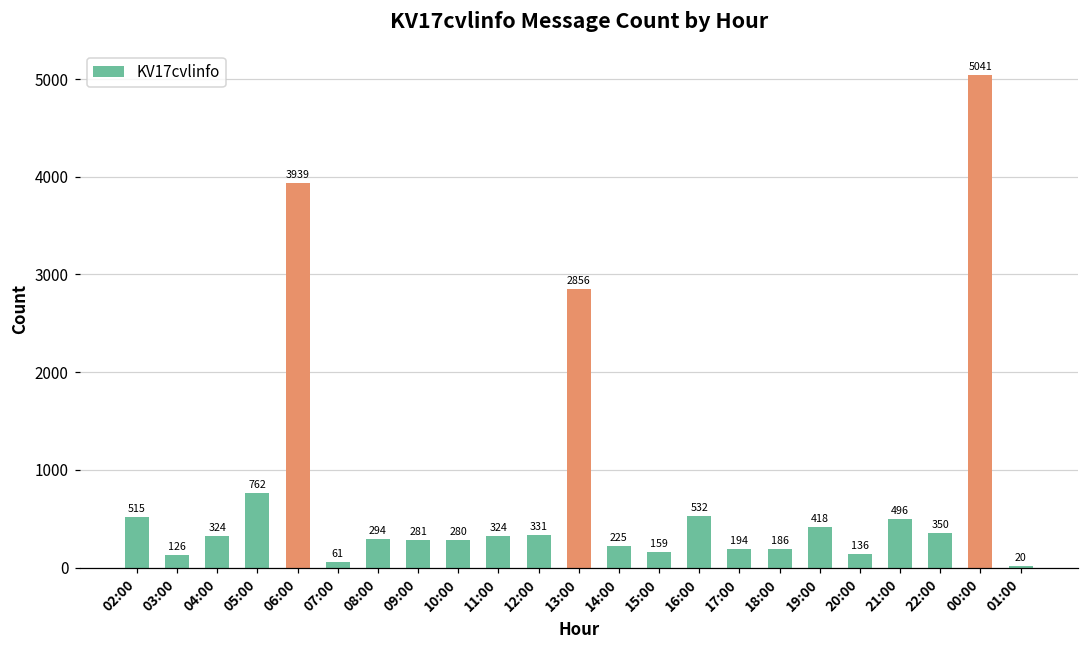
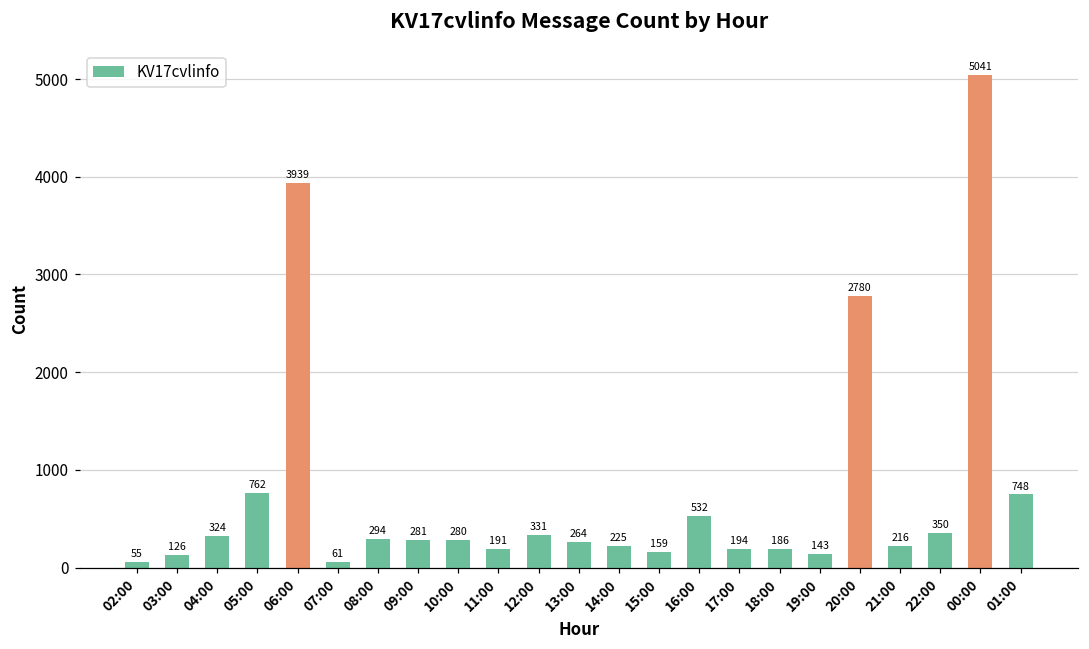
02:00: 515 -> 55
11:00: 324 -> 191
13:00: 2856 -> 264
19:00: 418 -> 143
20:00: 136 -> 2780
21:00: 496 -> 216
01:00: 20 -> 748
